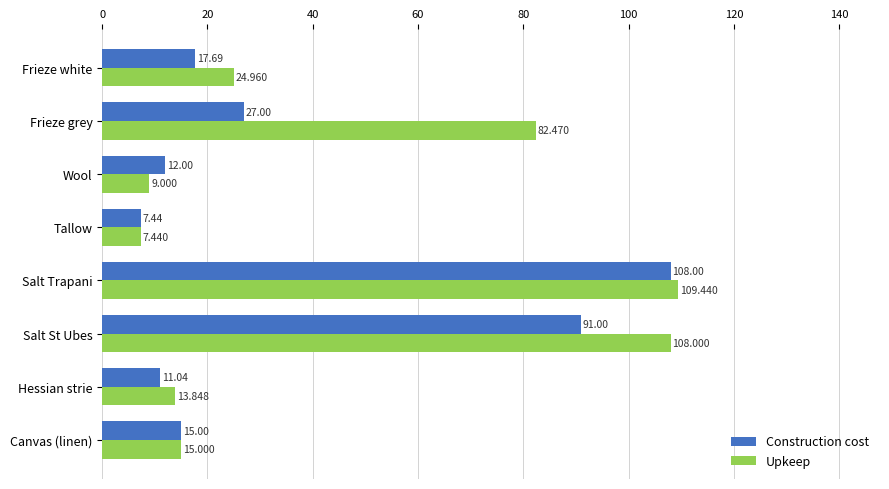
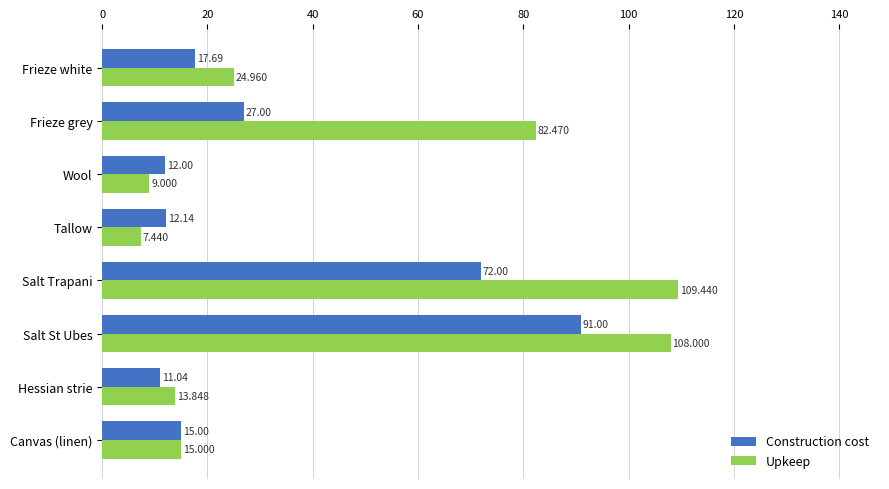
Construction cost, Tallow: 7.44 -> 12.14
Construction cost, Salt Trapani: 108.00 -> 72.00
